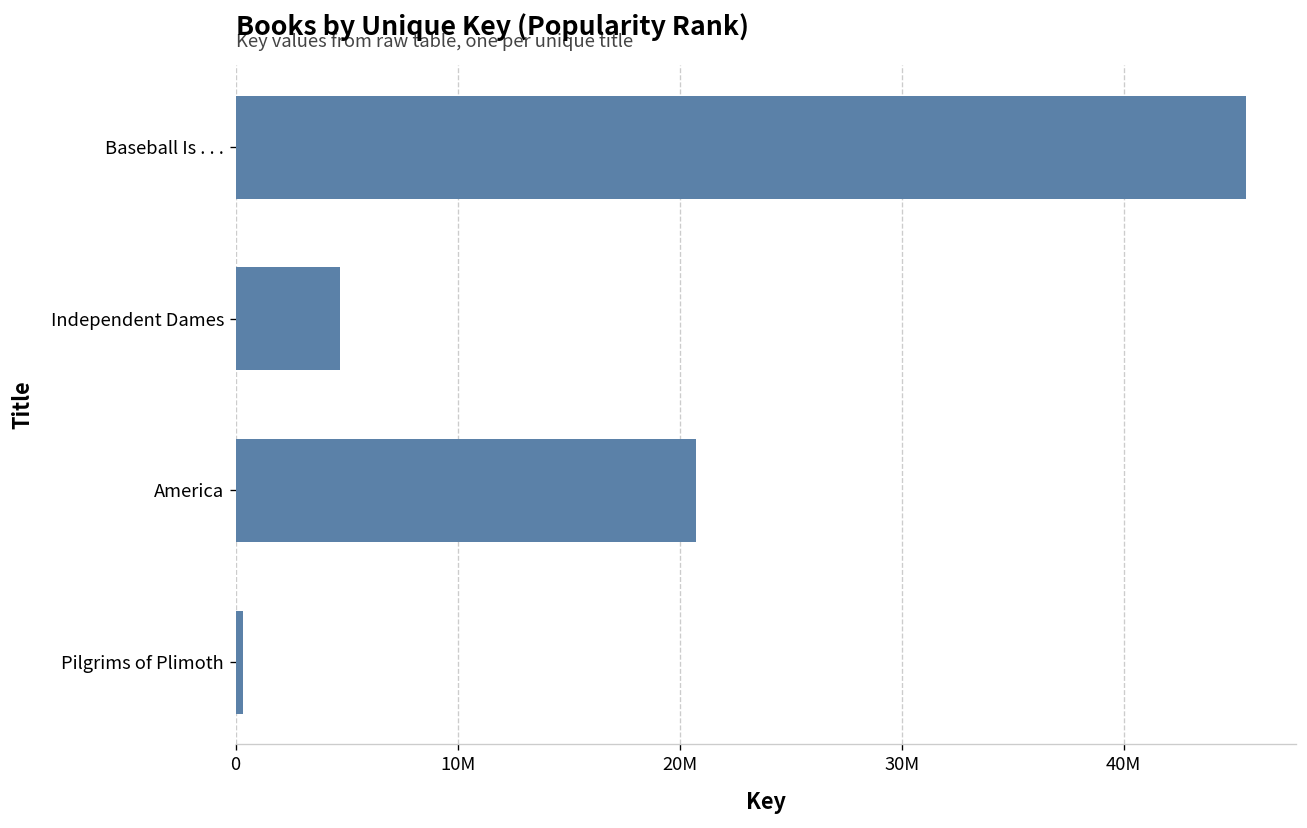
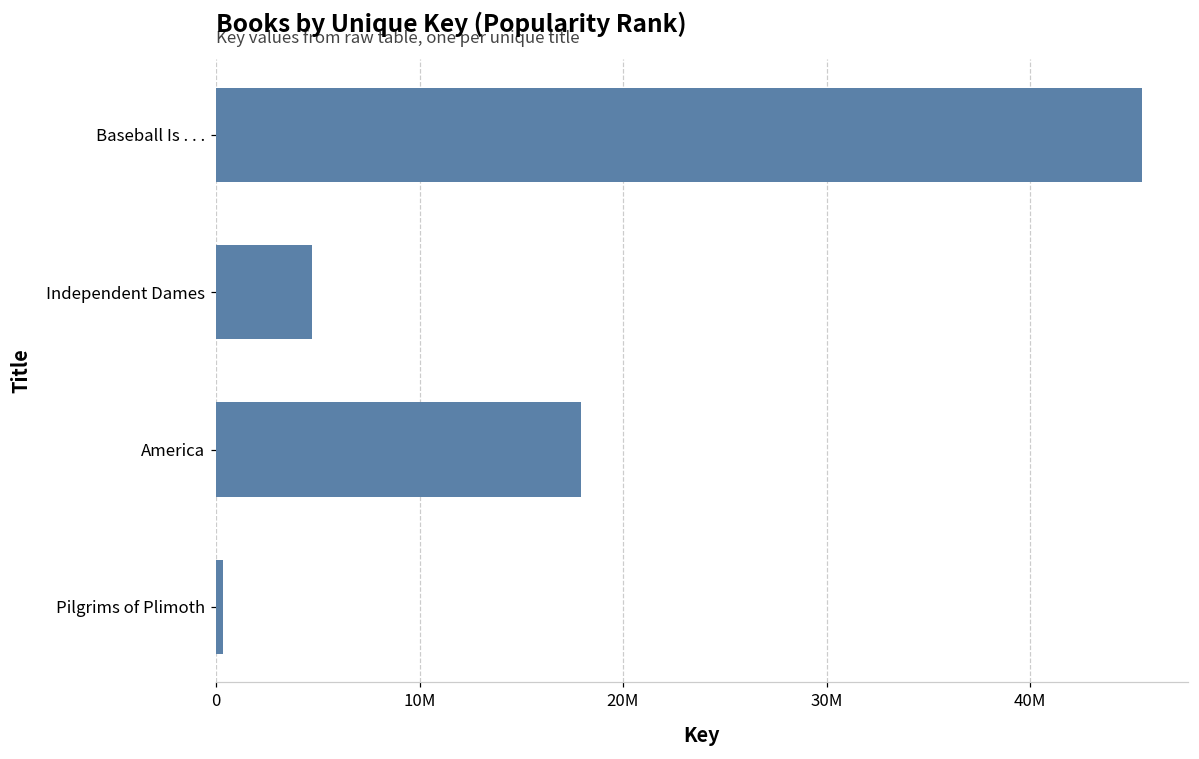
America: 20700000 -> 18000000
